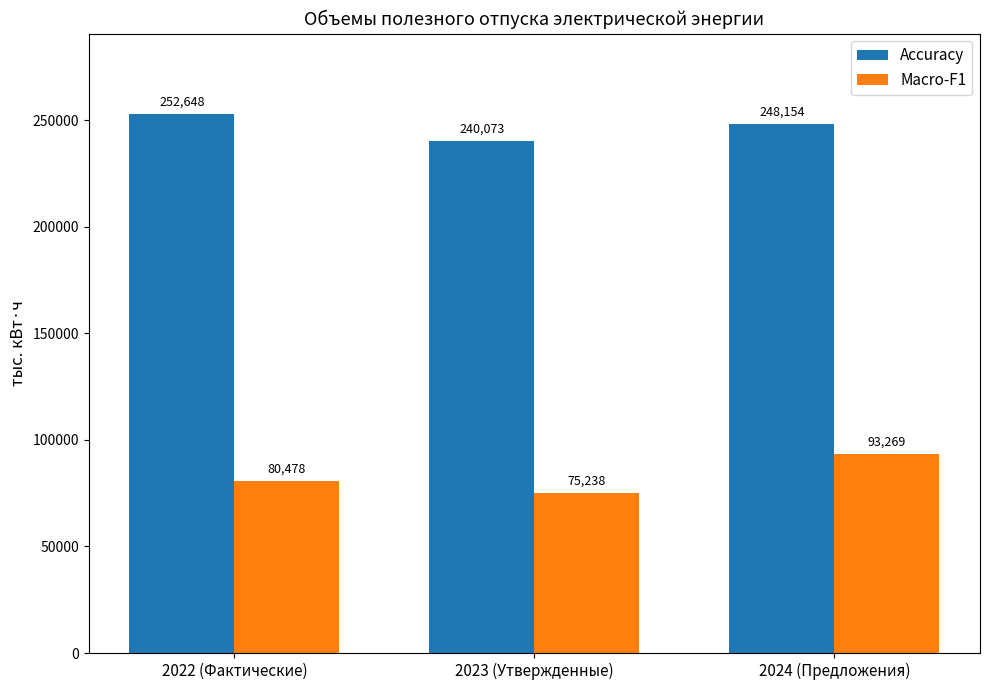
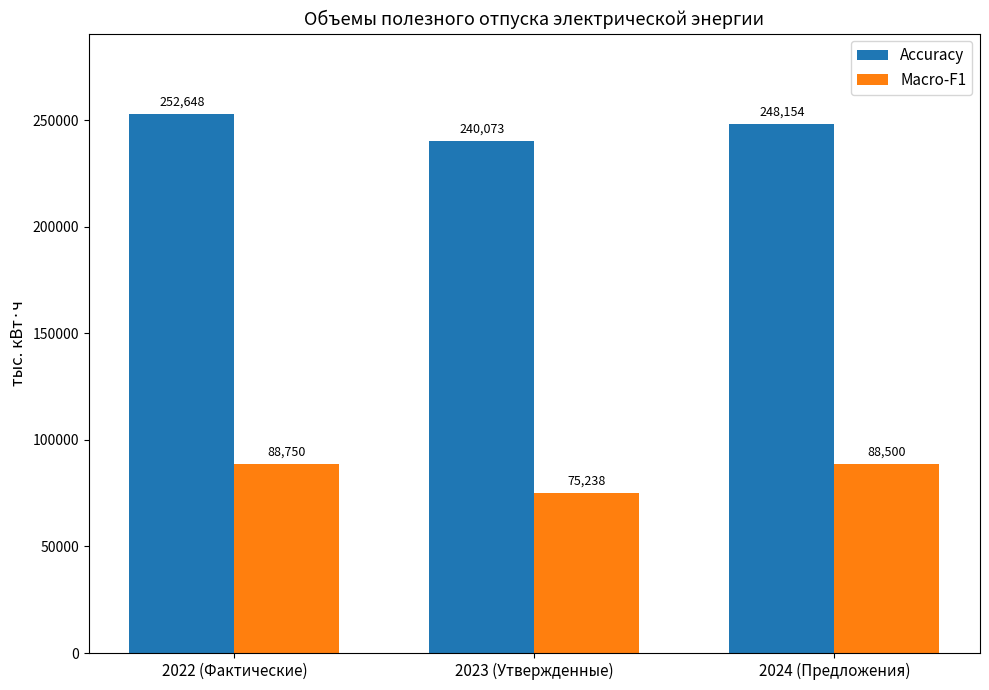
Macro-F1, 2022 (Фактические): 80,478 -> 88,750
Macro-F1, 2024 (Предложения): 93,269 -> 88,500
